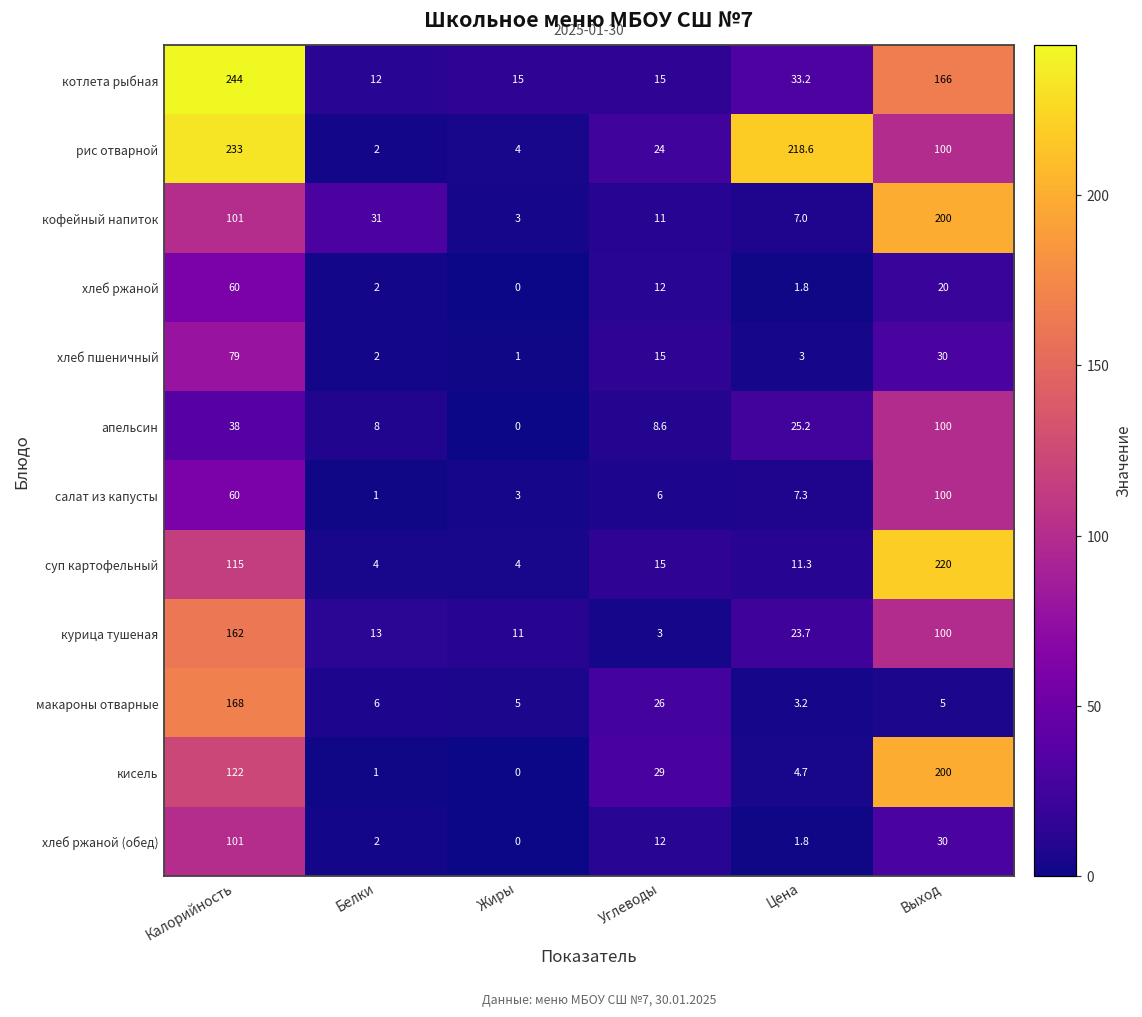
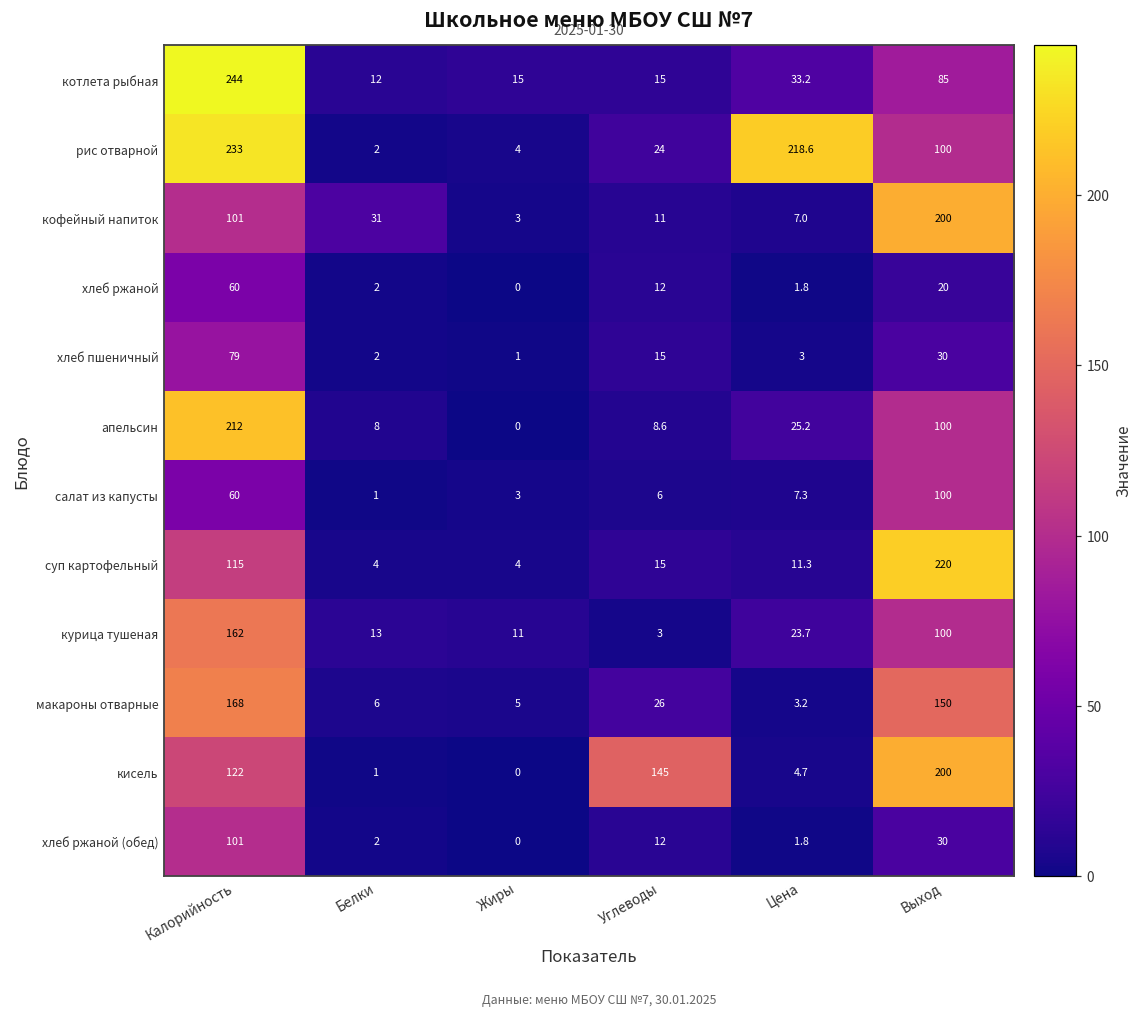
котлета рыбная, Выход: 166 -> 85
апельсин, Калорийность: 38 -> 212
макароны отварные, Выход: 5 -> 150
кисель, Углеводы: 29 -> 145
